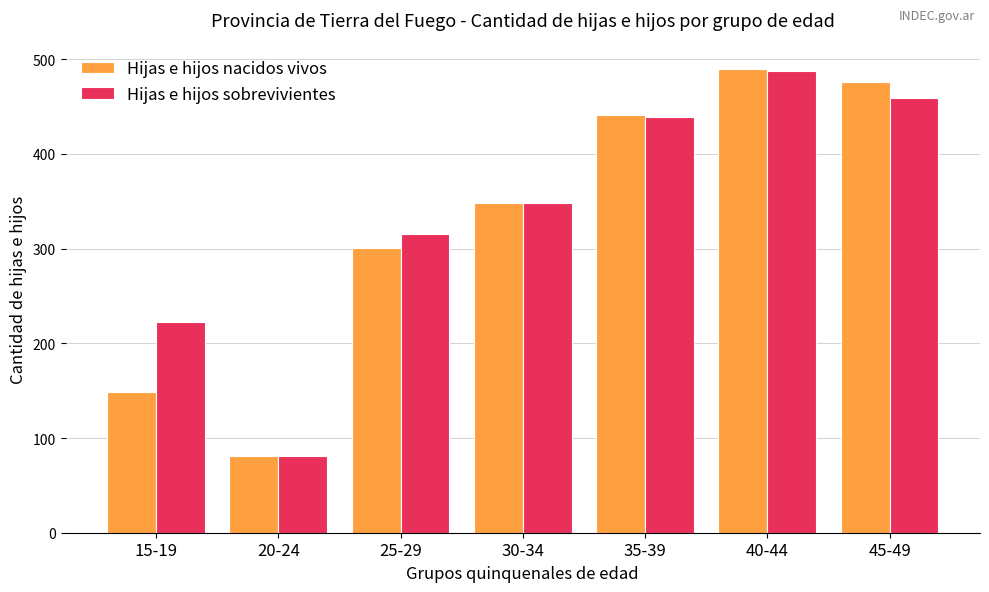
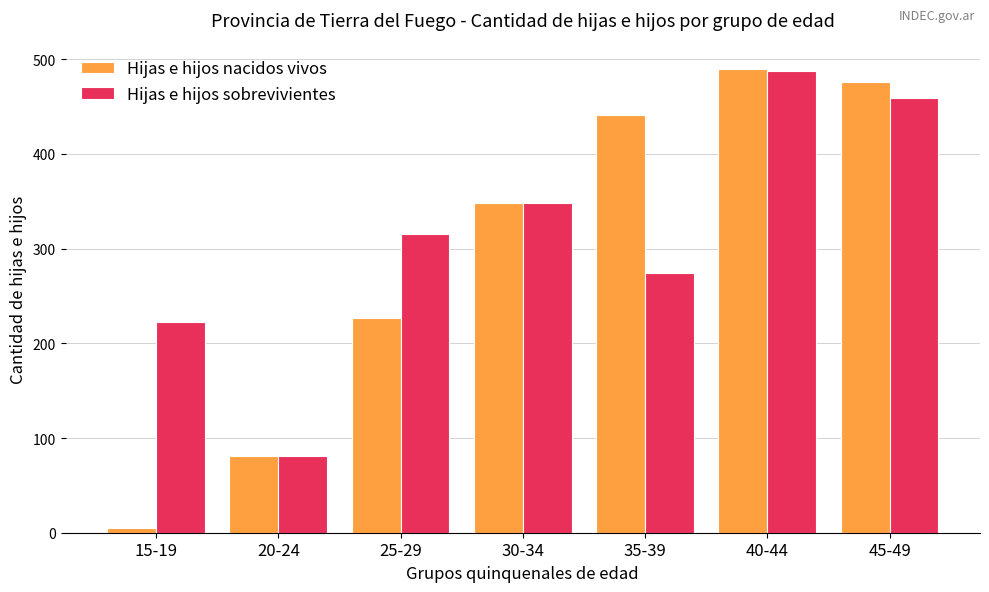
Hijas e hijos nacidos vivos, 15-19: 150 -> 10
Hijas e hijos nacidos vivos, 25-29: 300 -> 230
Hijas e hijos sobrevivientes, 35-39: 440 -> 270
